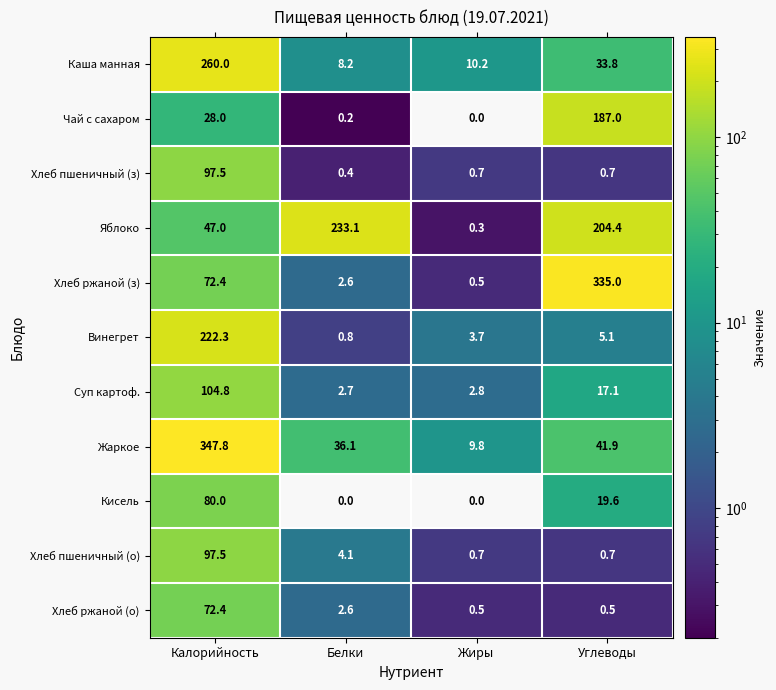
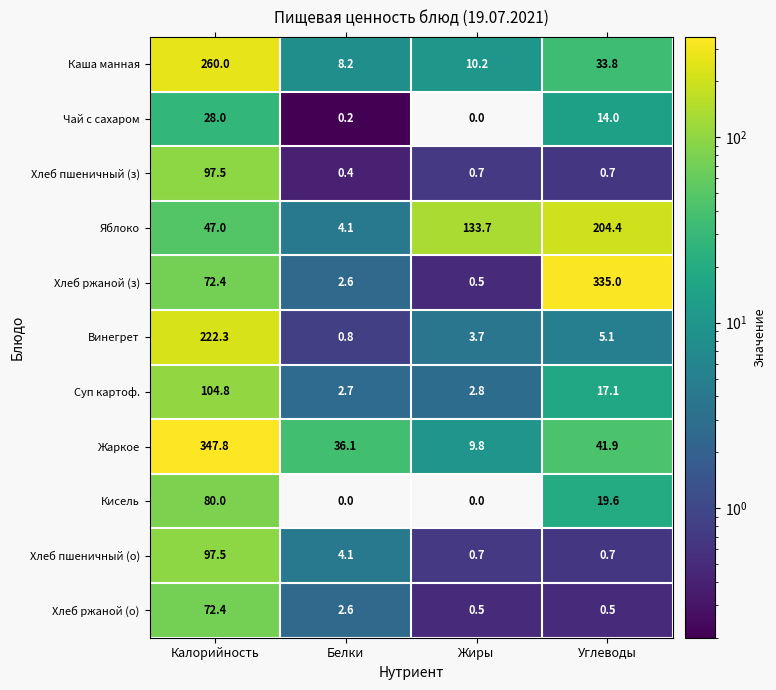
Чай с сахаром, Углеводы: 187.0 -> 14.0
Яблоко, Белки: 233.1 -> 4.1
Яблоко, Жиры: 0.3 -> 133.7
